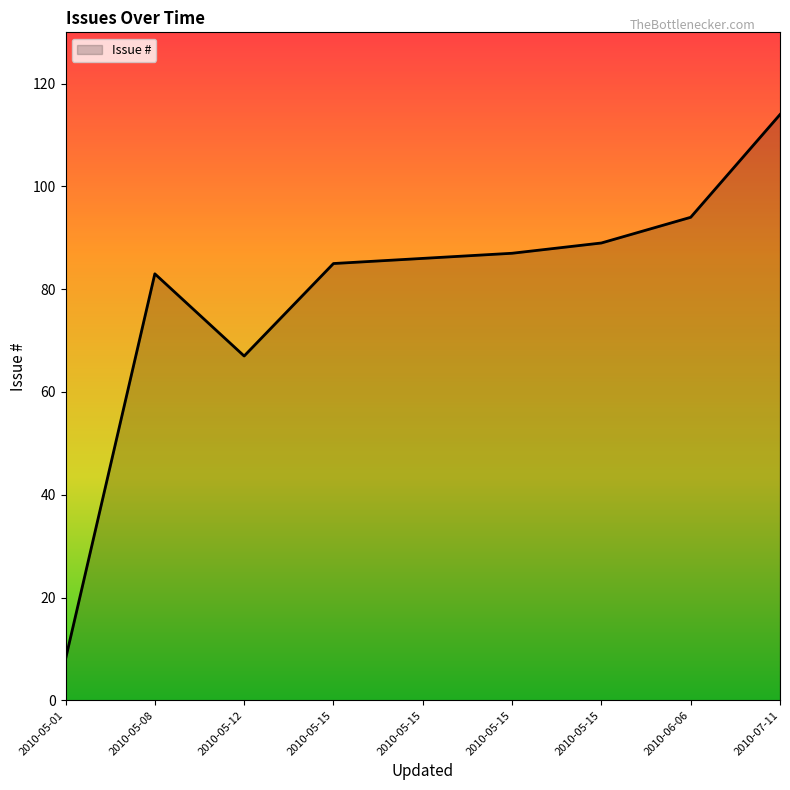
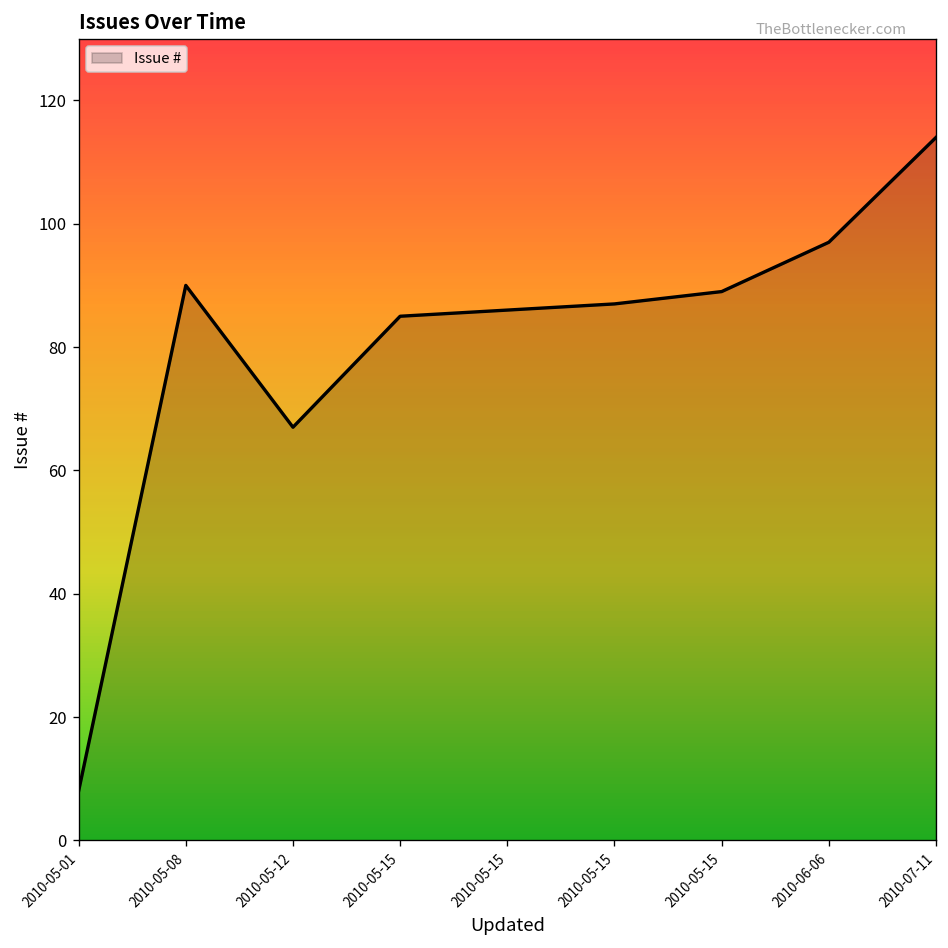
2010-05-08: 83 -> 90
2010-06-06: 94 -> 97
